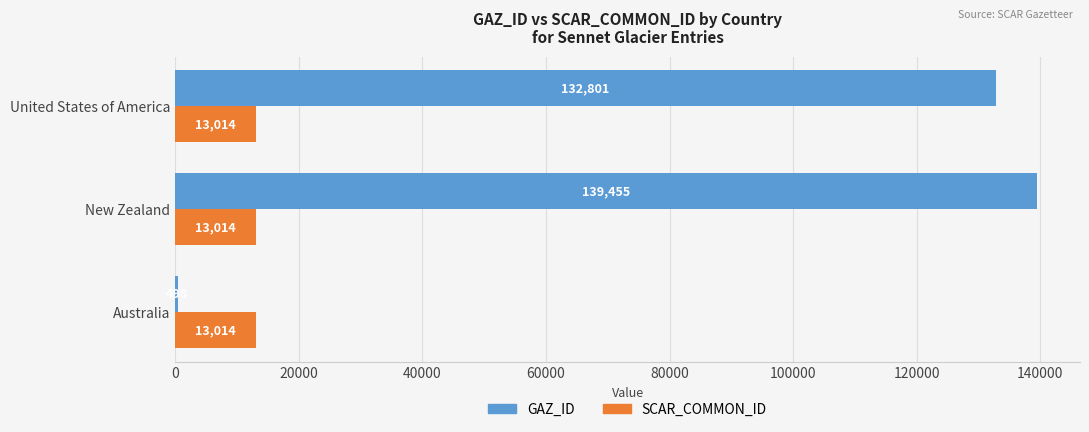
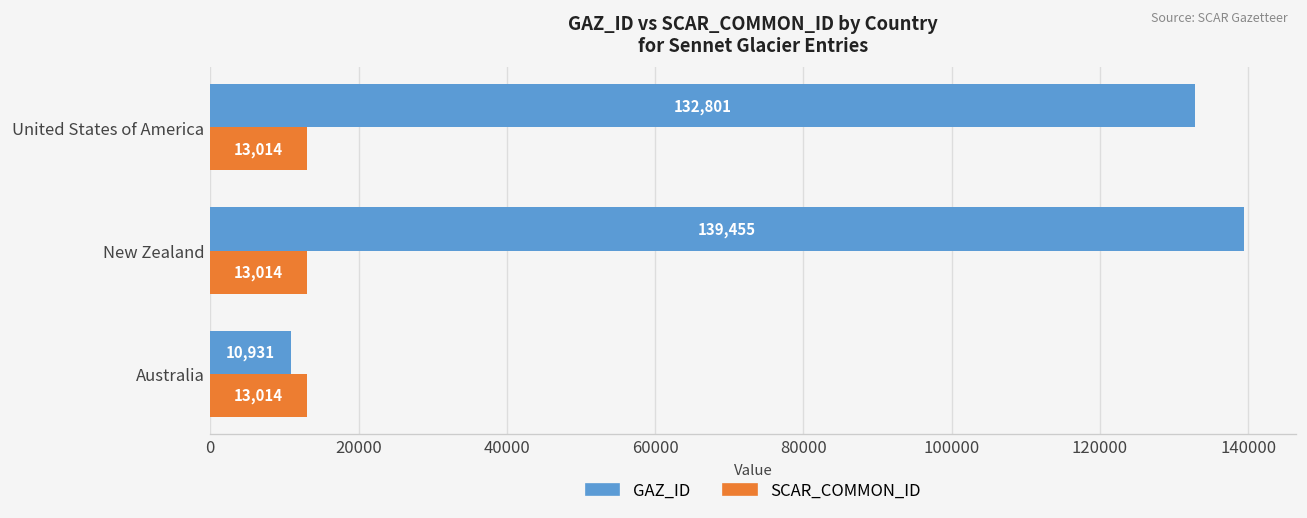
GAZ_ID, Australia: 0 -> 11000
